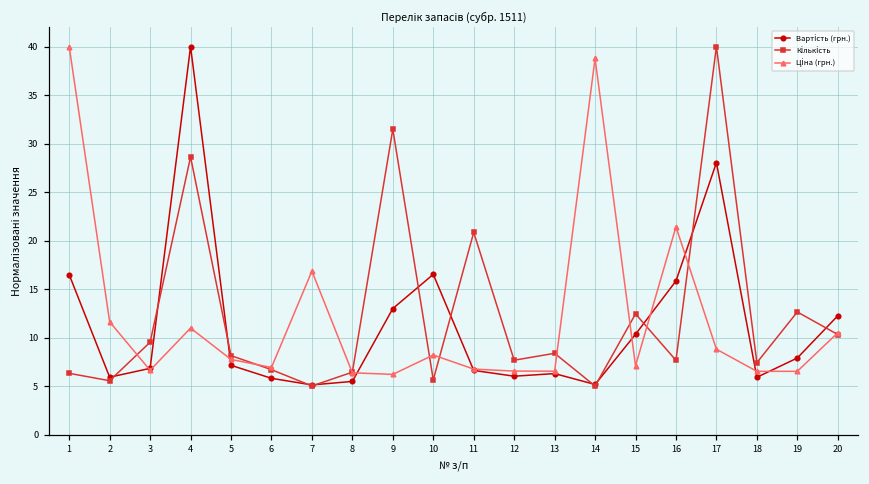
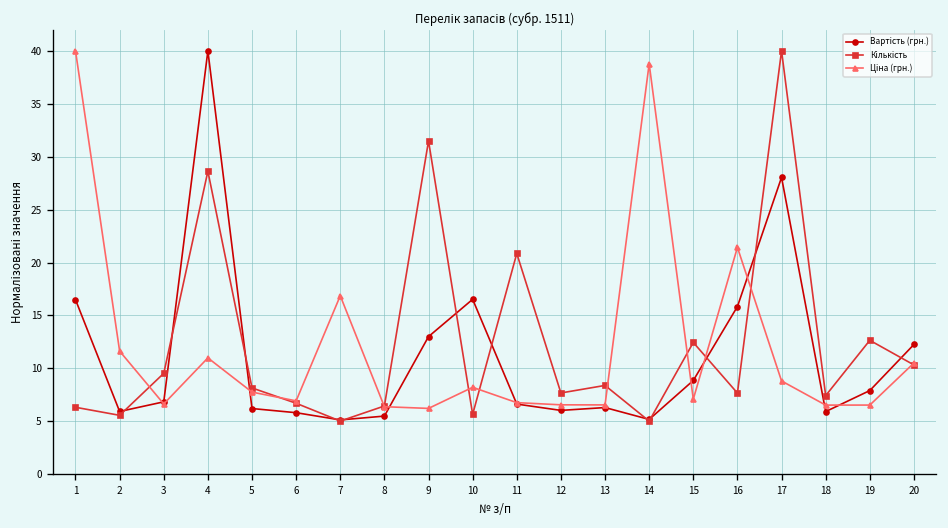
Вартість (грн.), 5: 7 -> 6
Вартість (грн.), 15: 10 -> 9
